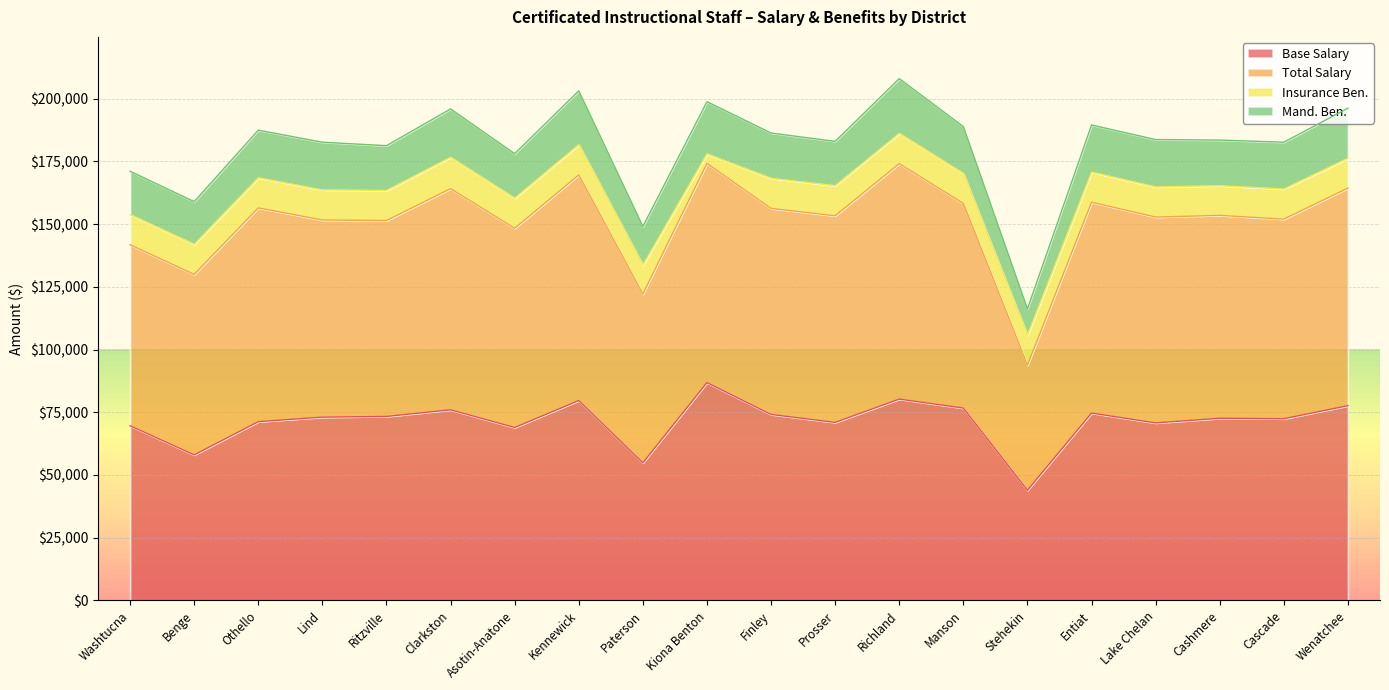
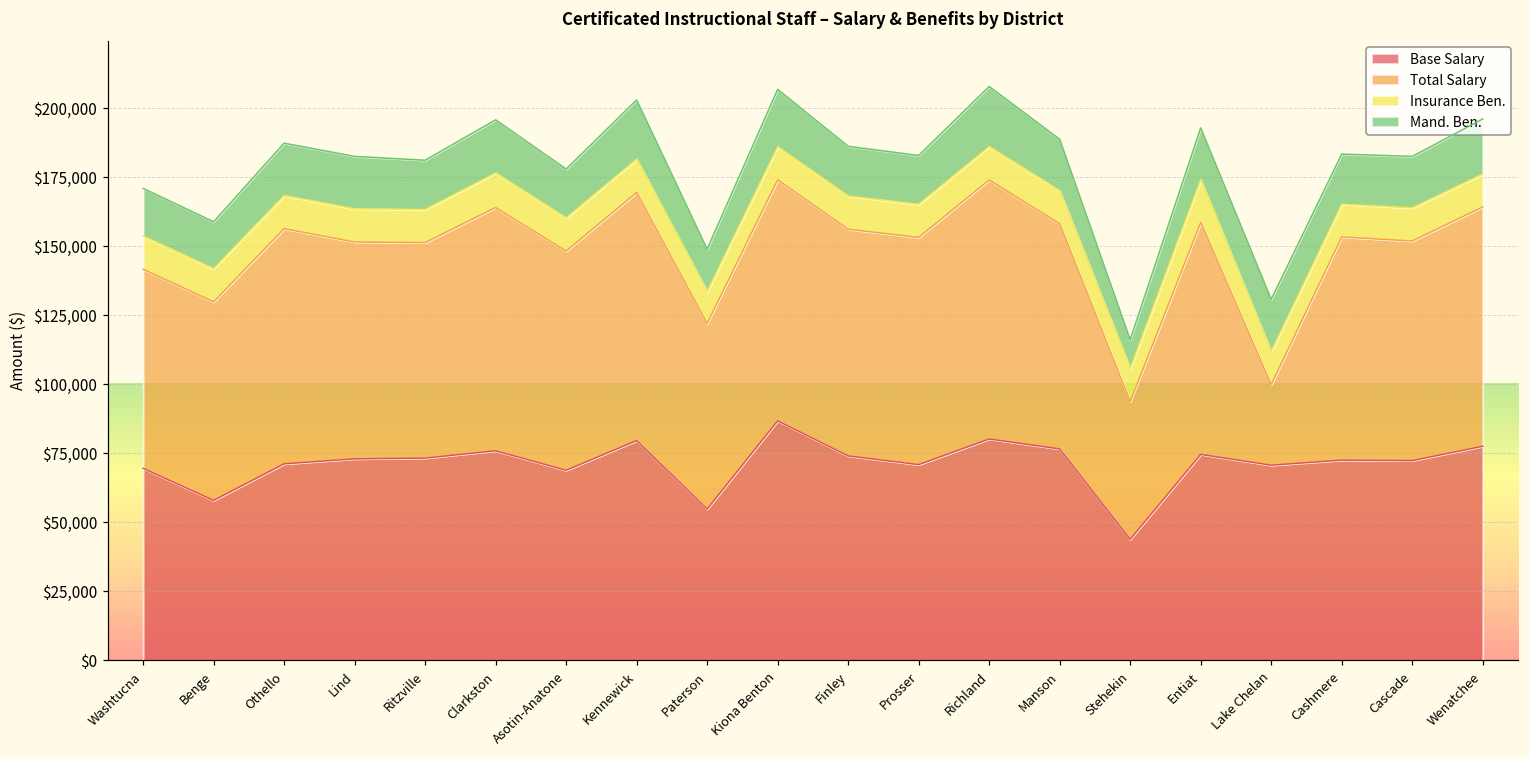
Insurance Ben., Kiona Benton: $4,000 -> $12,000
Insurance Ben., Entiat: $12,000 -> $15,000
Total Salary, Lake Chelan: $82,000 -> $29,000
